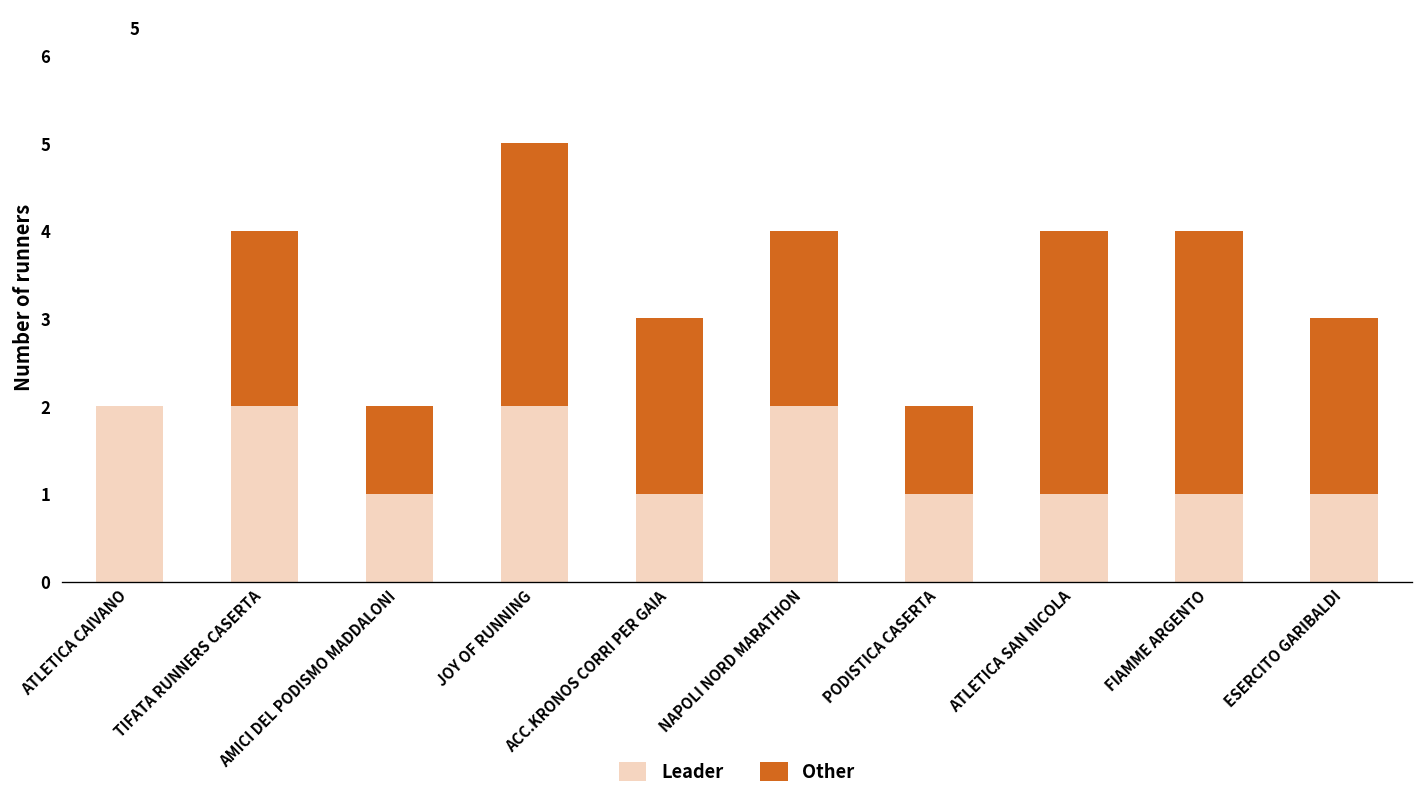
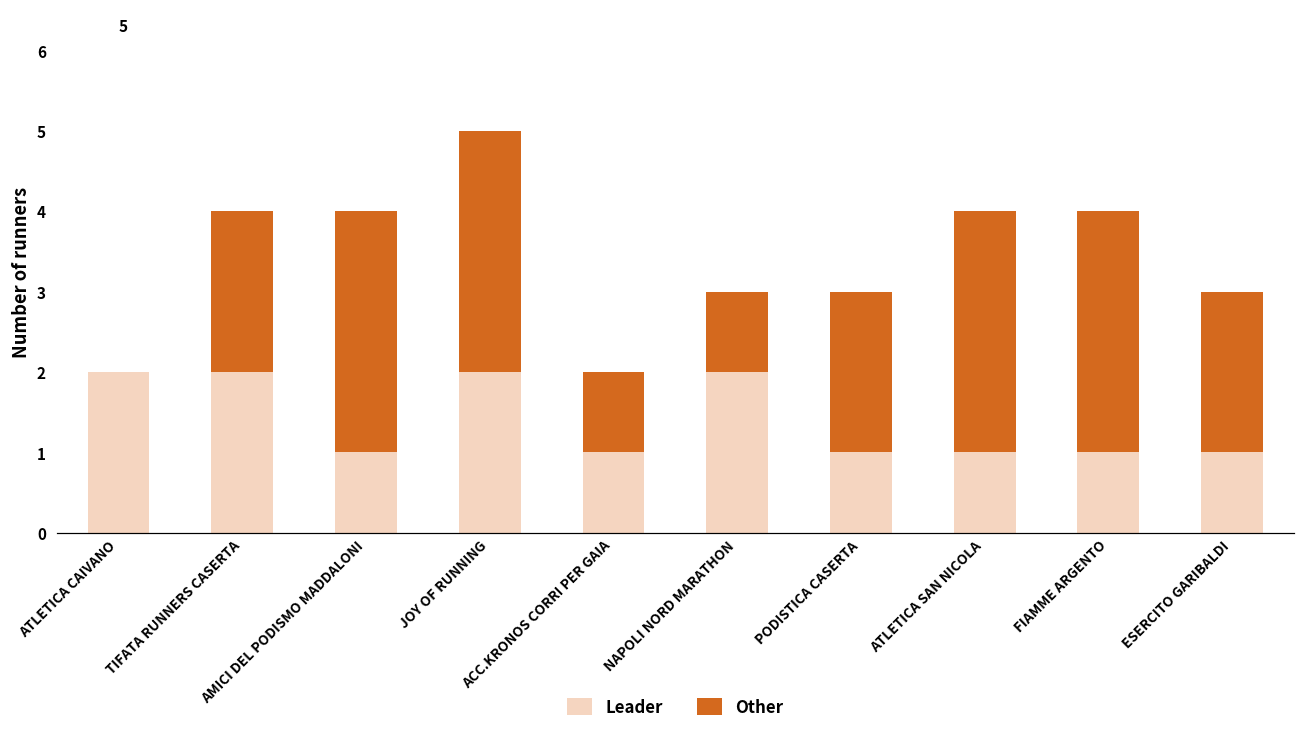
Other, AMICI DEL PODISMO MADDALONI: 1 -> 3
Other, ACC.KRONOS CORRI PER GAIA: 2 -> 1
Other, NAPOLI NORD MARATHON: 2 -> 1
Other, PODISTICA CASERTA: 1 -> 2
